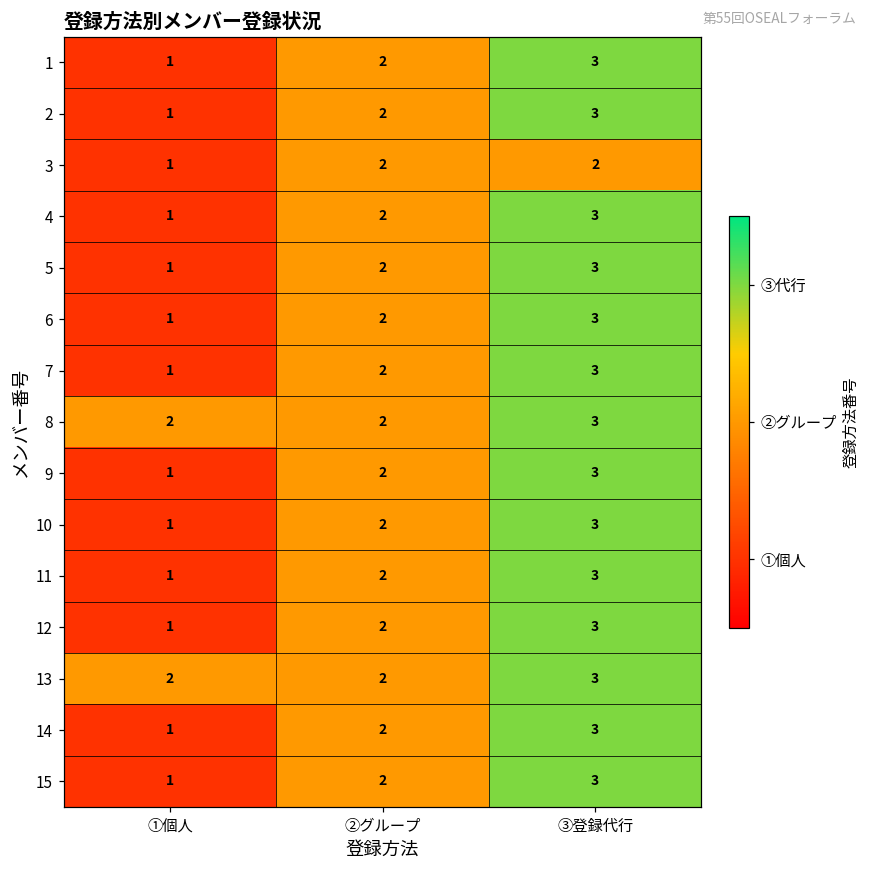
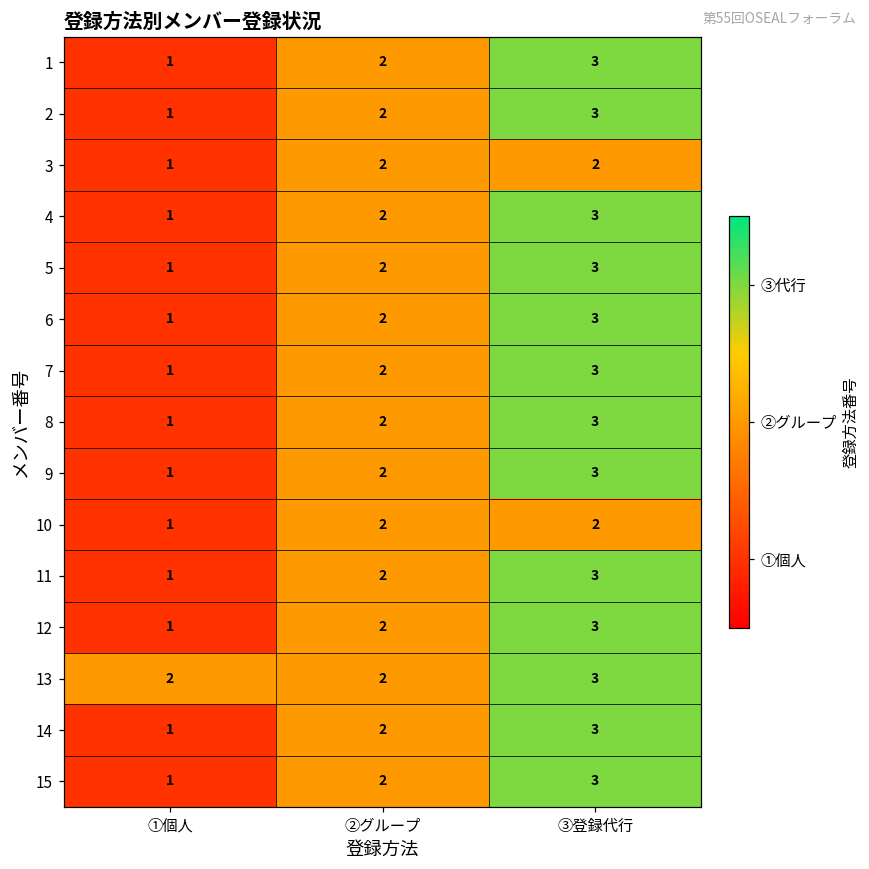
8, ①個人: 2 -> 1
10, ③登録代行: 3 -> 2
